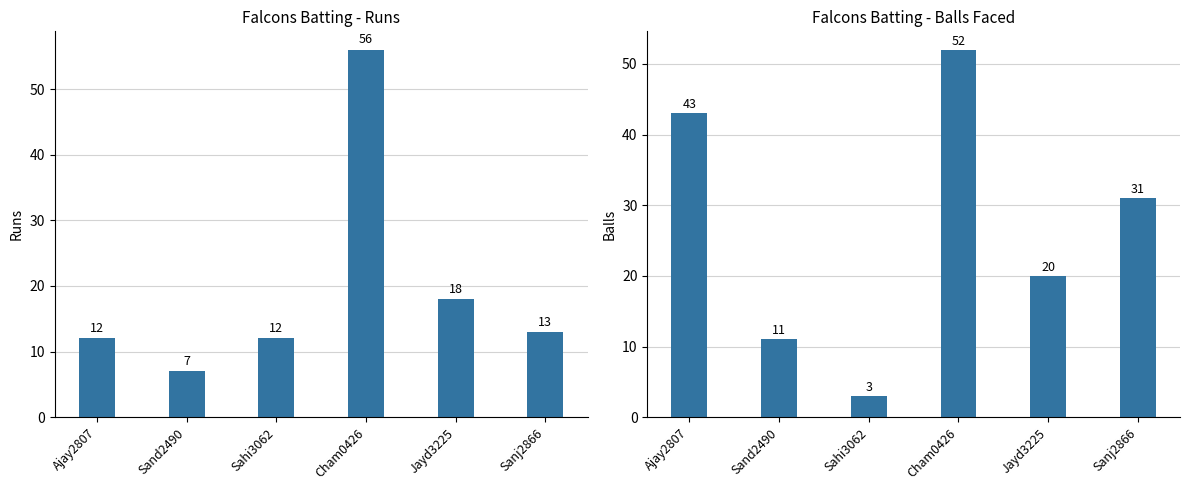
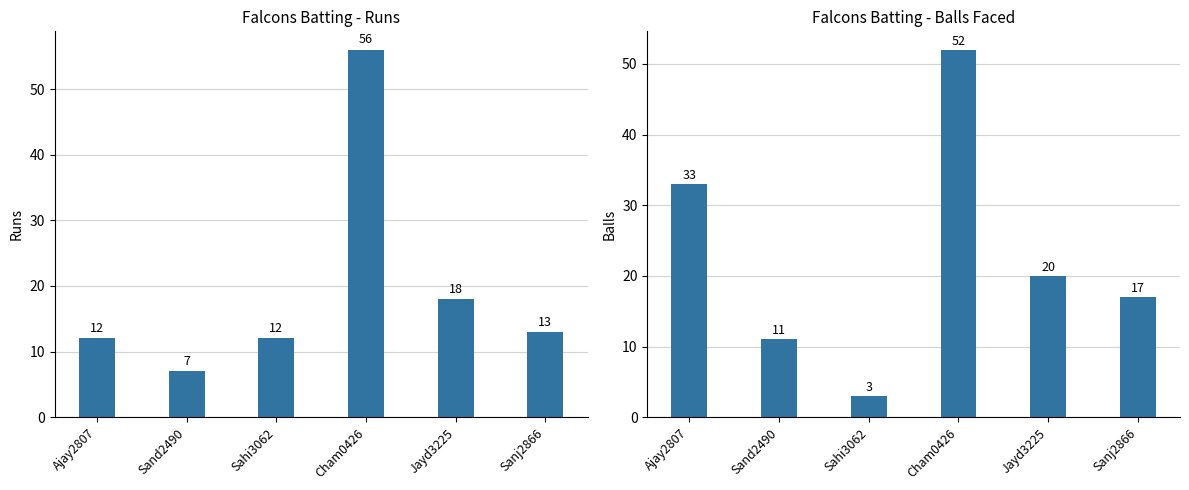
Falcons Batting - Balls Faced, Ajay2807: 43 -> 33
Falcons Batting - Balls Faced, Sanj2866: 31 -> 17
